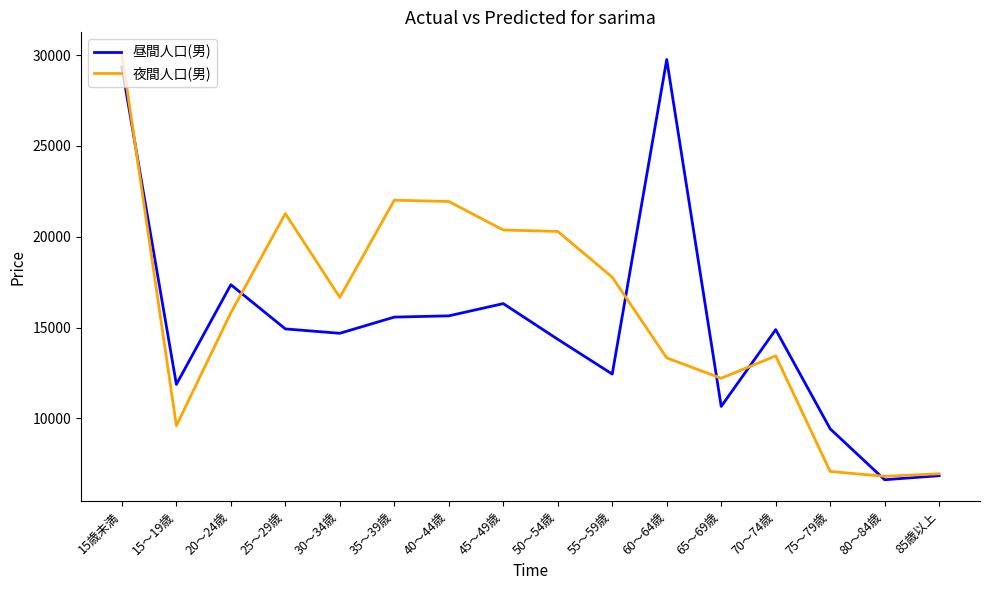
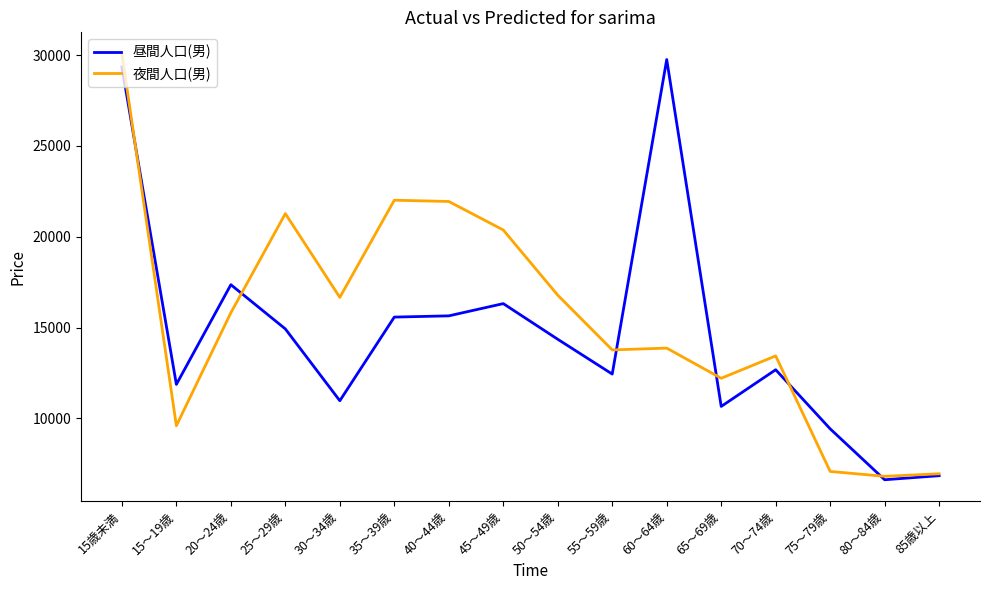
昼間人口(男), 30～34歳: 14700 -> 11000
夜間人口(男), 50～54歳: 20300 -> 16800
夜間人口(男), 55～59歳: 17800 -> 13800
夜間人口(男), 60～64歳: 13300 -> 13900
昼間人口(男), 70～74歳: 14900 -> 12700
